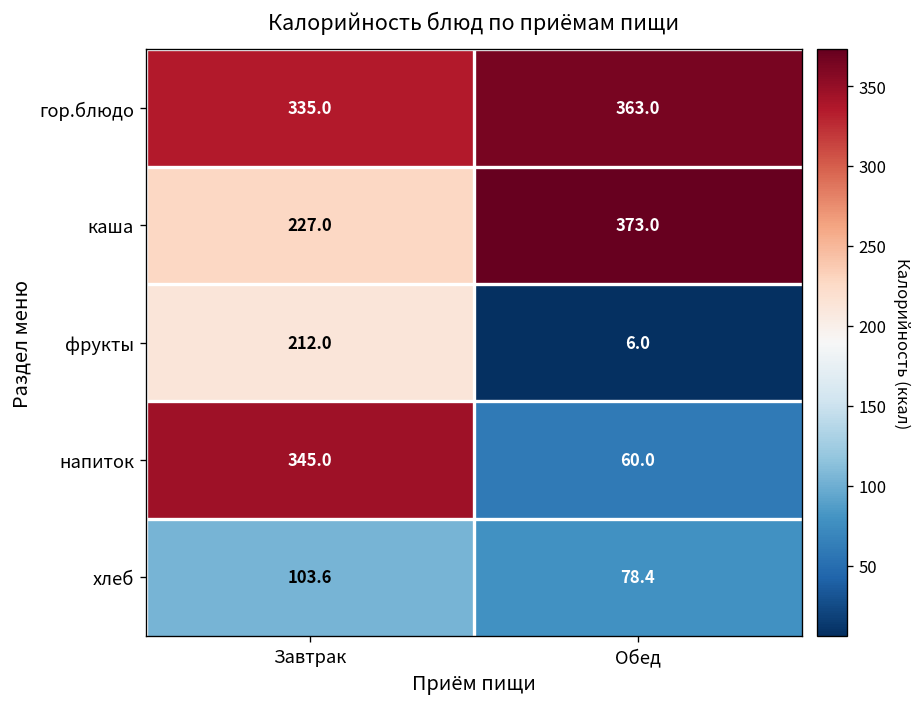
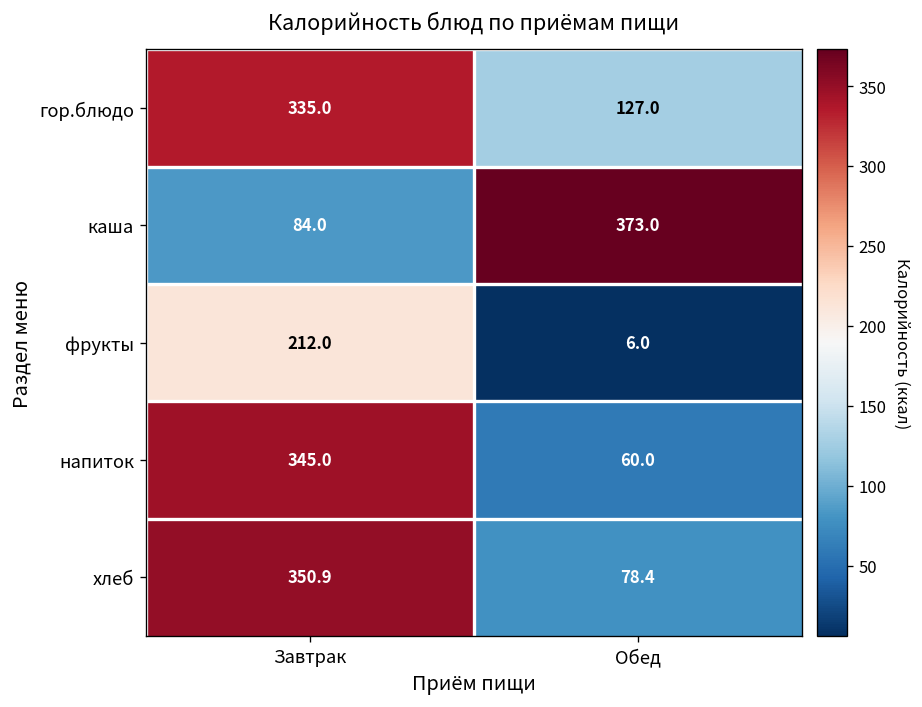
гор.блюдо, Обед: 363.0 -> 127.0
каша, Завтрак: 227.0 -> 84.0
хлеб, Завтрак: 103.6 -> 350.9
